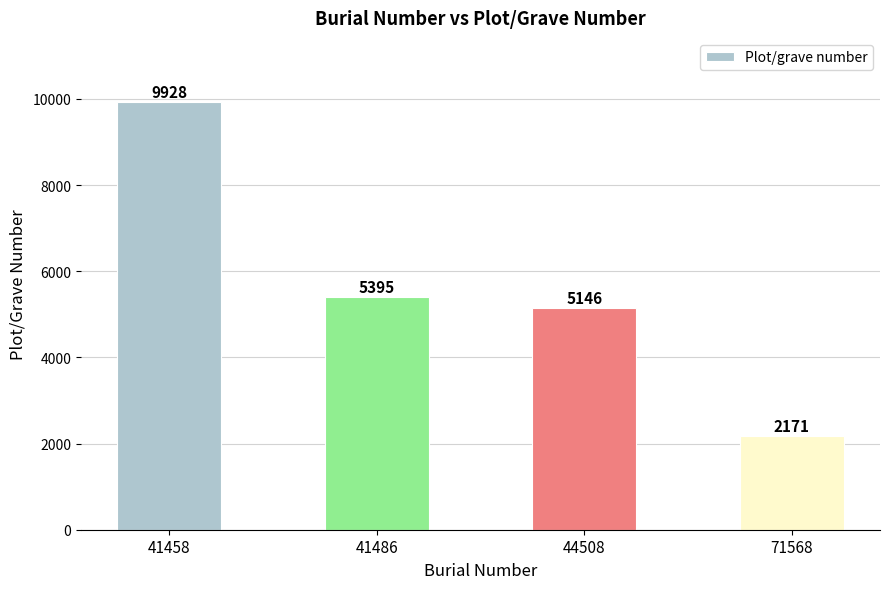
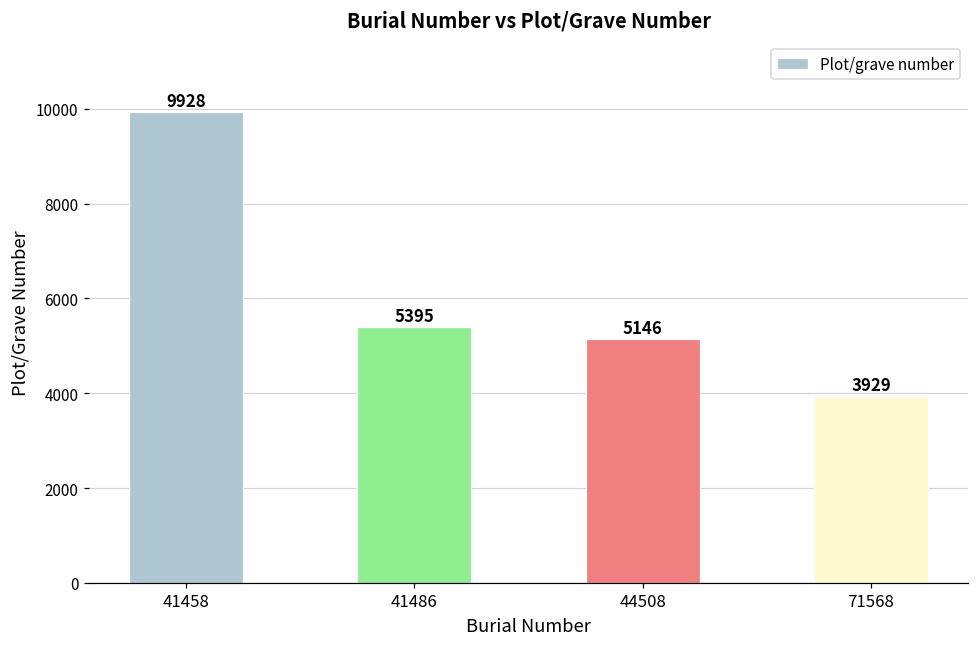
71568: 2171 -> 3929
